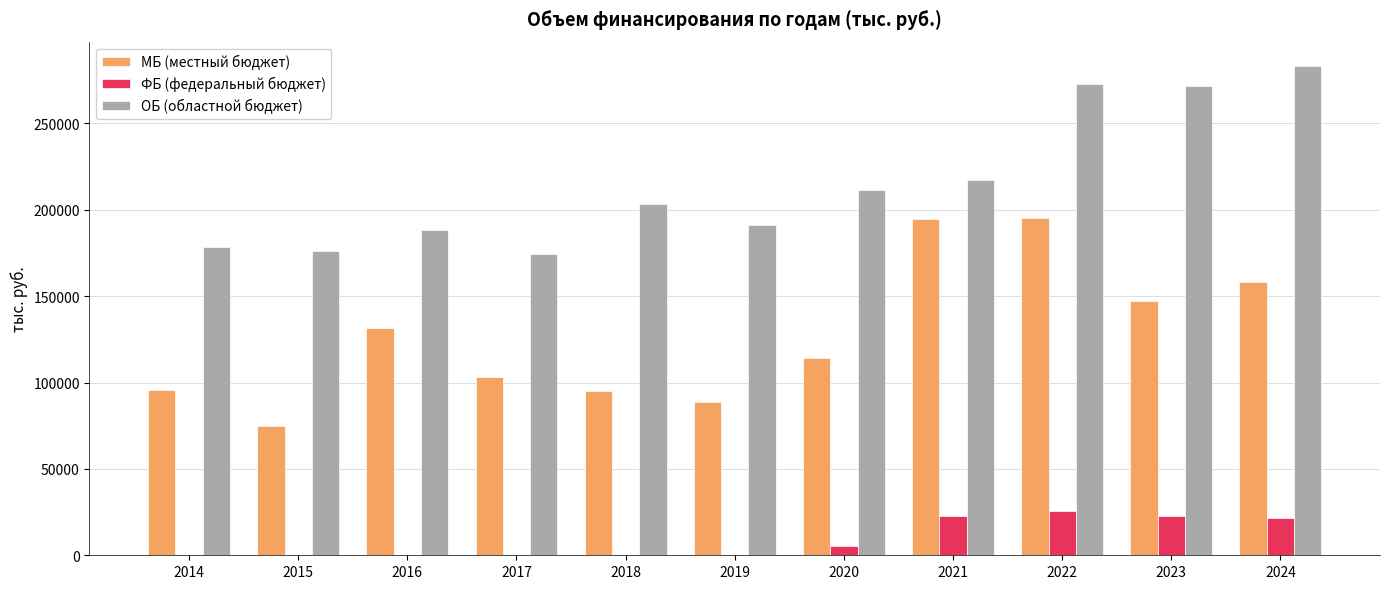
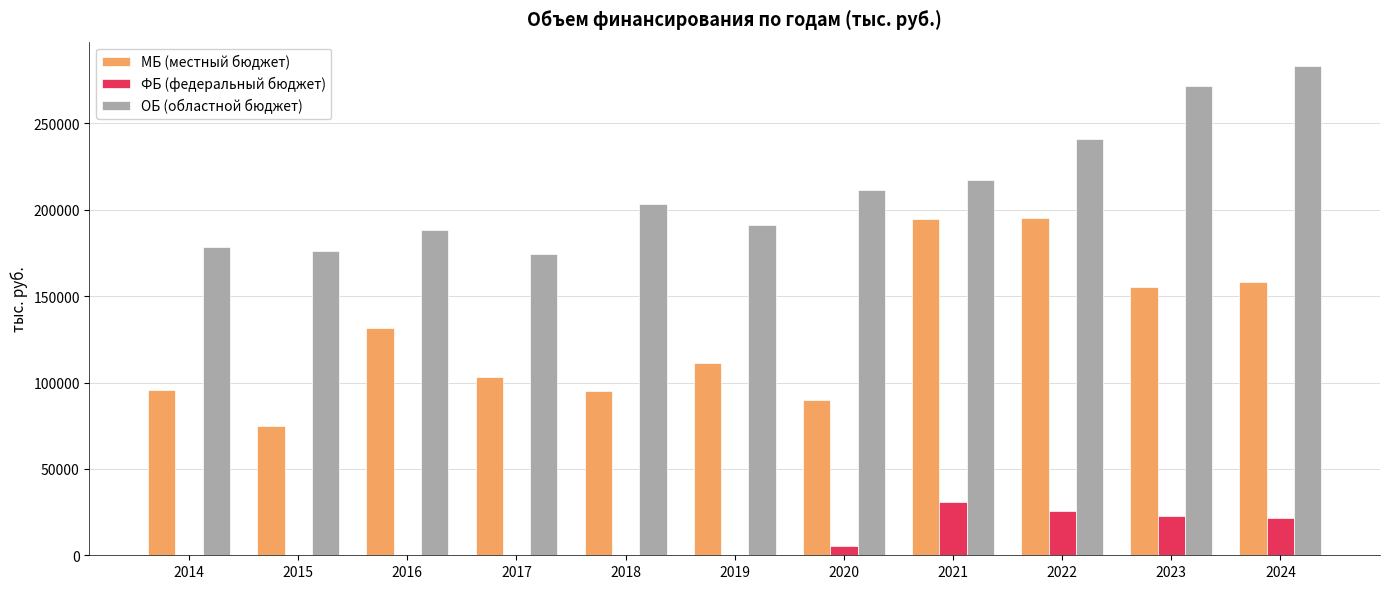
МБ (местный бюджет), 2019: 89000 -> 111000
МБ (местный бюджет), 2020: 114000 -> 90000
ФБ (федеральный бюджет), 2021: 23000 -> 31000
ОБ (областной бюджет), 2022: 273000 -> 241000
МБ (местный бюджет), 2023: 147000 -> 155000
